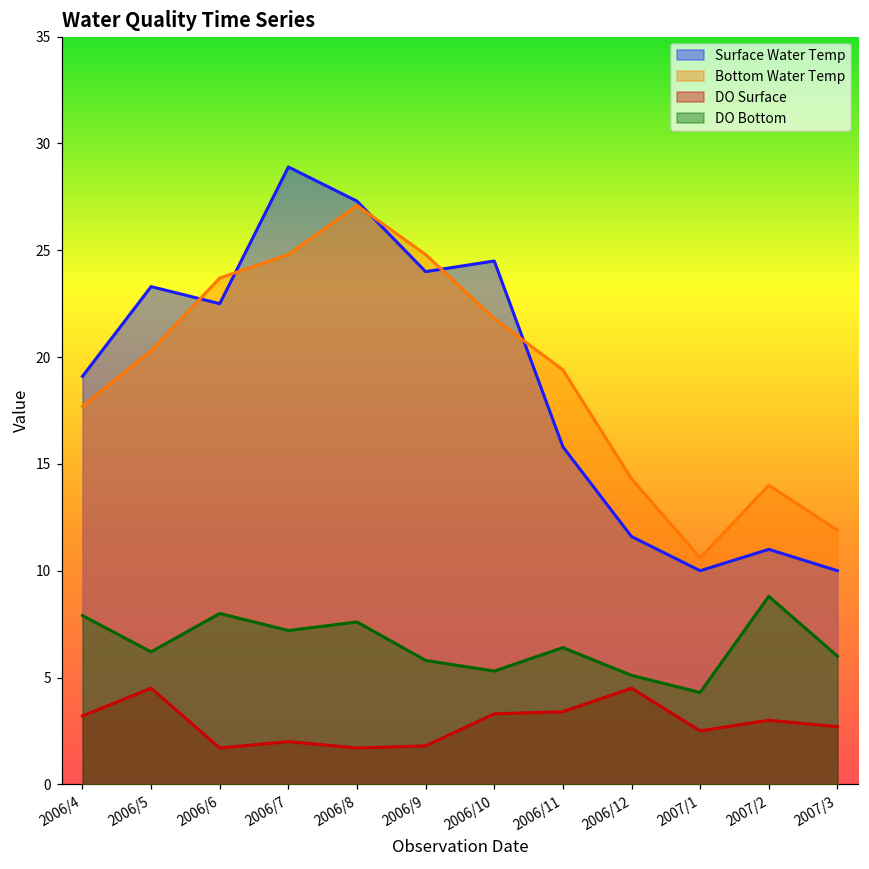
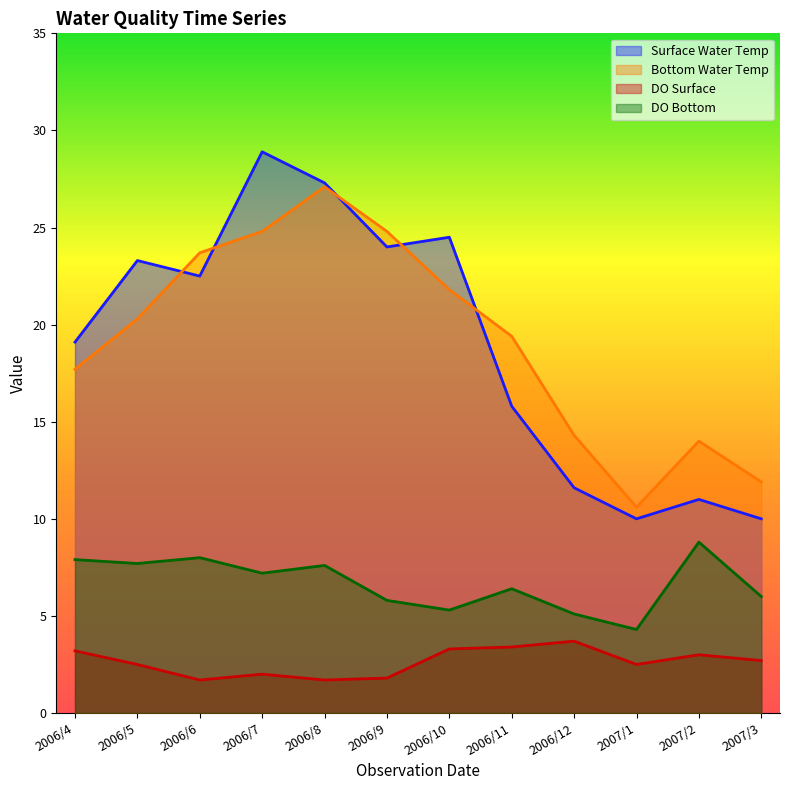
DO Surface, 2006/5: 4.5 -> 2.5
DO Bottom, 2006/5: 6.2 -> 7.7
DO Surface, 2006/12: 4.5 -> 3.7
